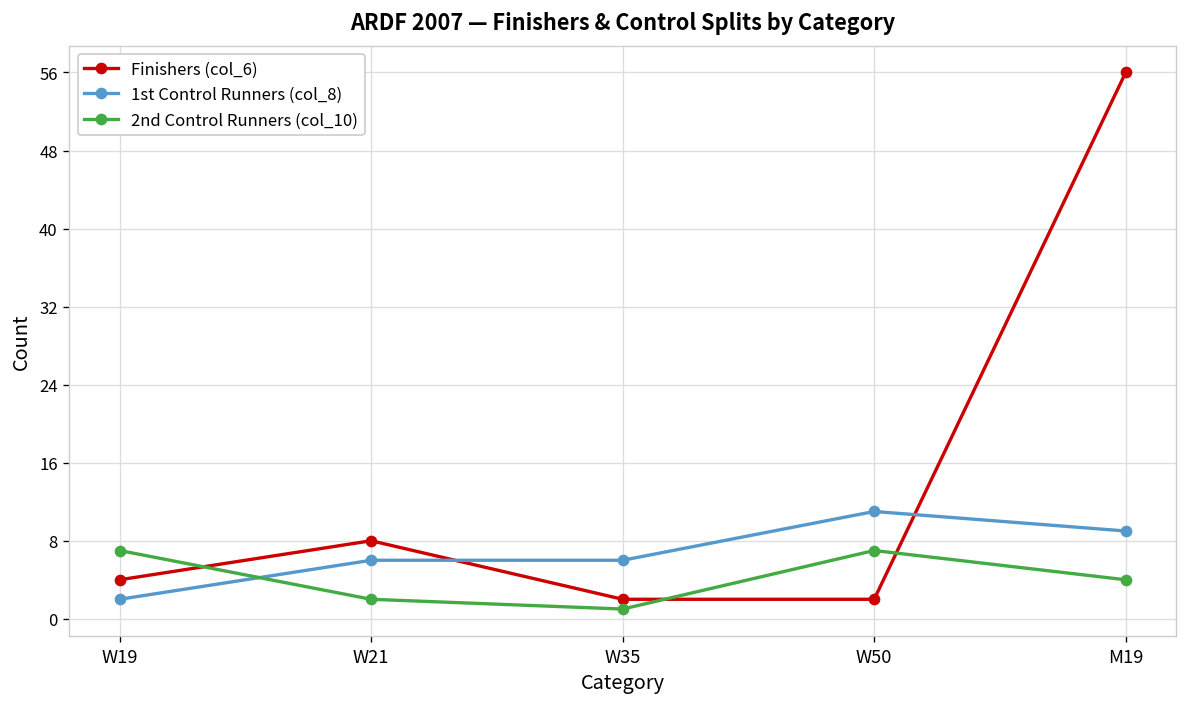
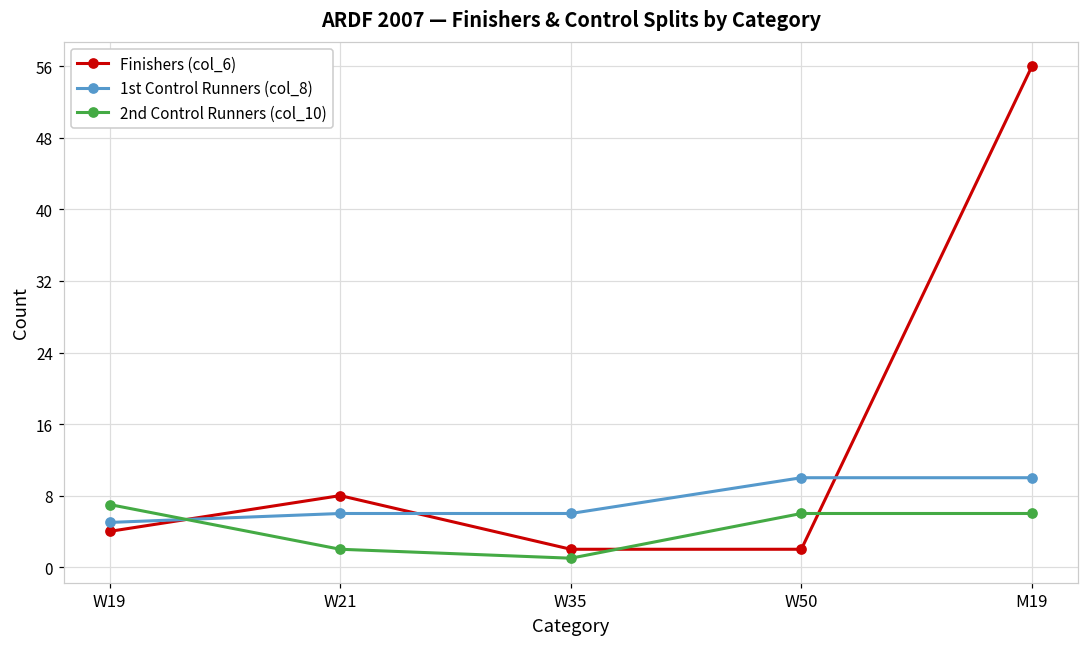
1st Control Runners (col_8), W19: 2 -> 5
1st Control Runners (col_8), W50: 11 -> 10
2nd Control Runners (col_10), W50: 7 -> 6
1st Control Runners (col_8), M19: 9 -> 10
2nd Control Runners (col_10), M19: 4 -> 6
